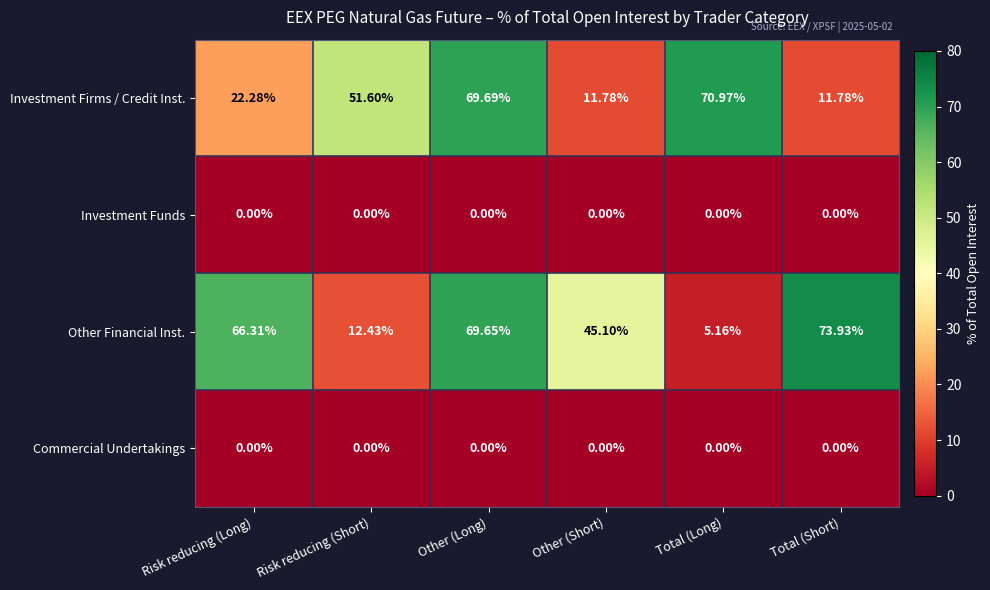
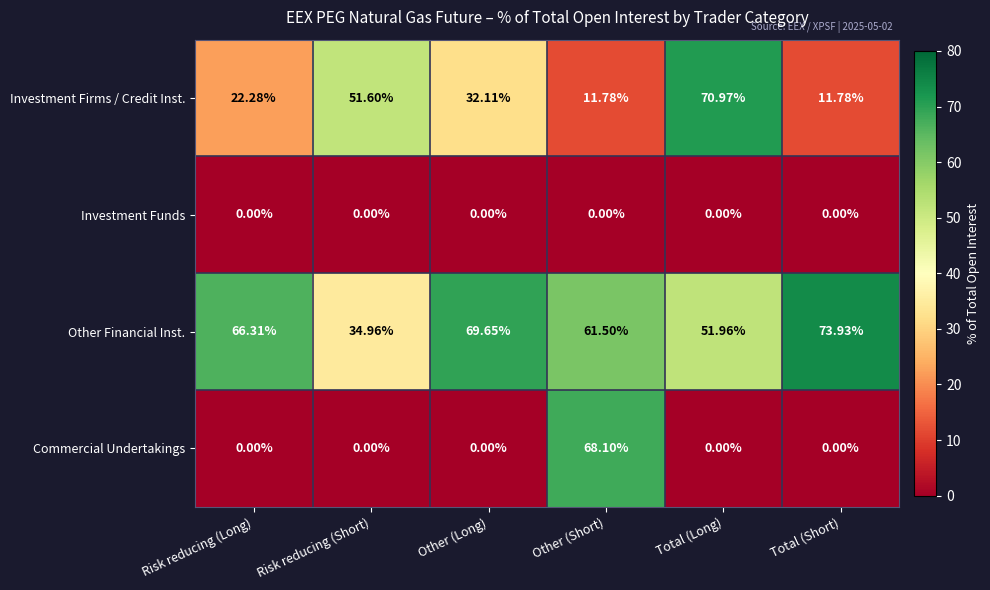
Investment Firms / Credit Inst., Other (Long): 69.69% -> 32.11%
Other Financial Inst., Risk reducing (Short): 12.43% -> 34.96%
Other Financial Inst., Other (Short): 45.10% -> 61.50%
Other Financial Inst., Total (Long): 5.16% -> 51.96%
Commercial Undertakings, Other (Short): 0.00% -> 68.10%
